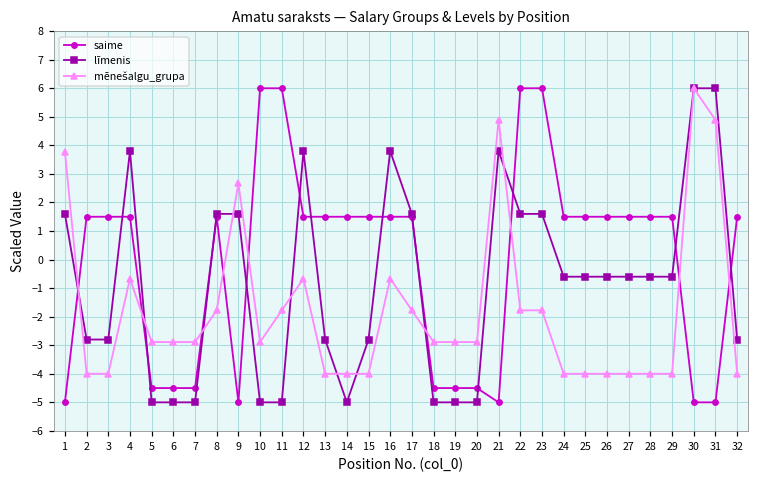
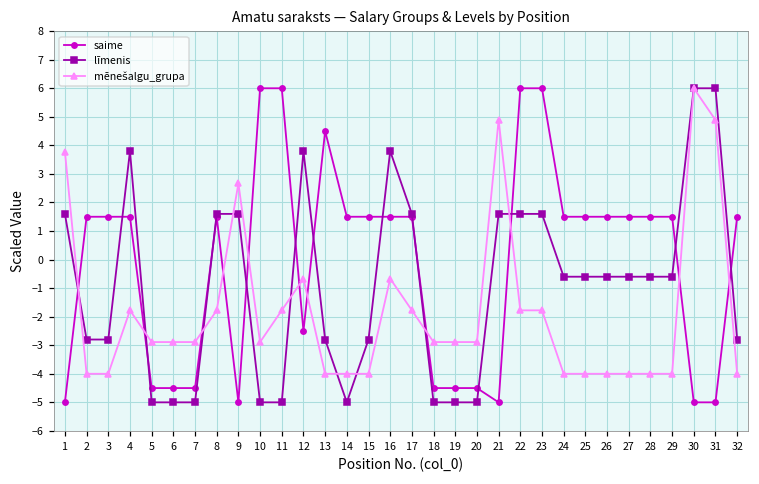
mēnešalgu_grupa, 4: -0.7 -> -1.8
saime, 12: 1.5 -> -2.5
saime, 13: 1.5 -> 4.5
līmenis, 21: 3.8 -> 1.6
